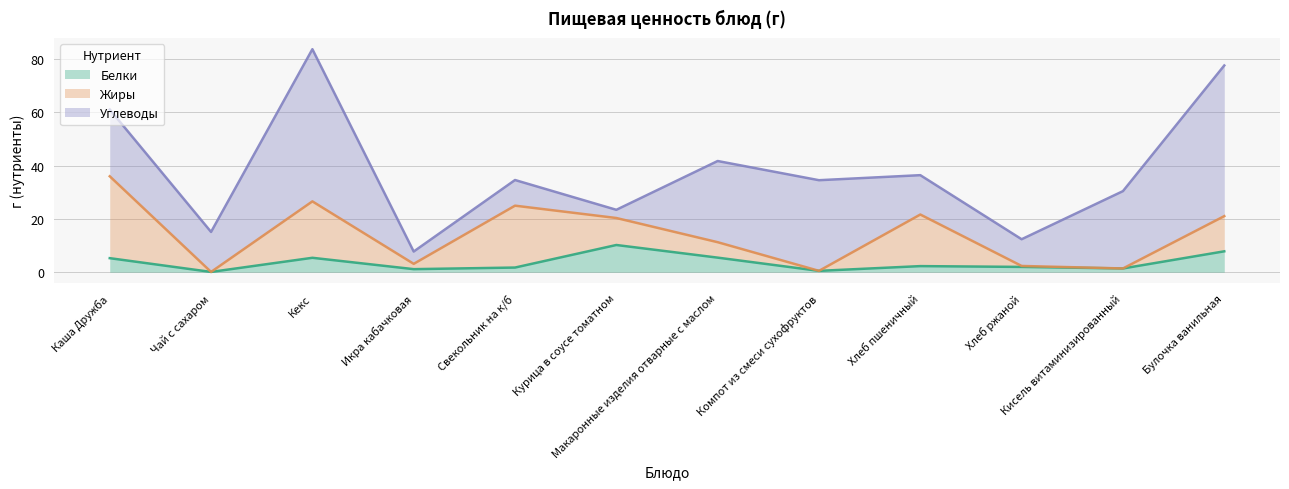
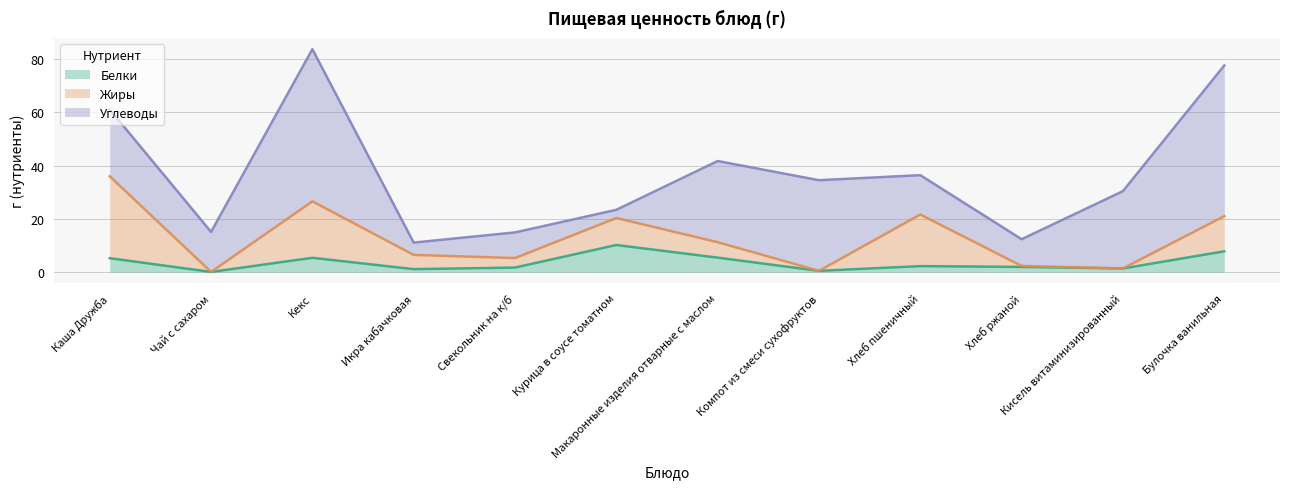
Жиры, Икра кабачковая: 2 -> 5
Жиры, Свекольник на к/б: 23 -> 4
